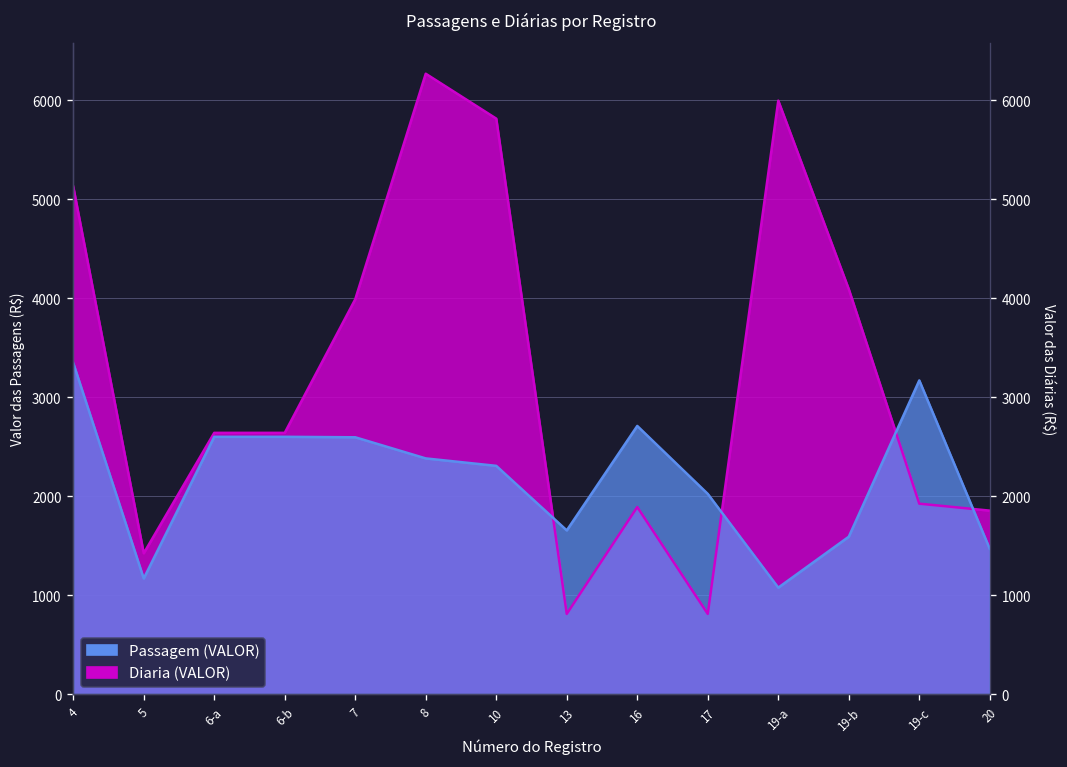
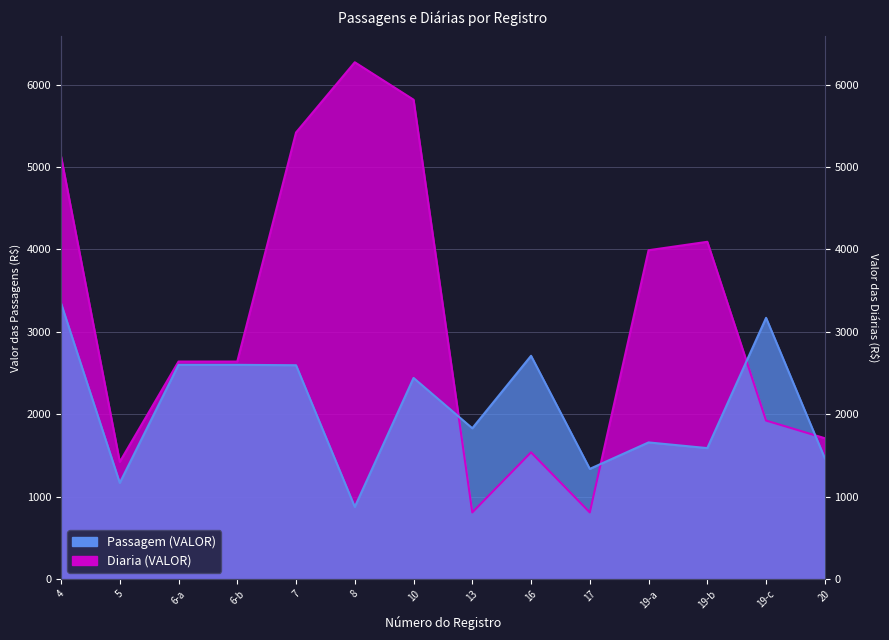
Diaria (VALOR), 7: 4000 -> 5400
Passagem (VALOR), 8: 2400 -> 900
Passagem (VALOR), 10: 2300 -> 2400
Passagem (VALOR), 13: 1700 -> 1800
Diaria (VALOR), 16: 1900 -> 1500
Passagem (VALOR), 17: 2000 -> 1300
Diaria (VALOR), 19-a: 6000 -> 4000
Passagem (VALOR), 19-a: 1100 -> 1700
Diaria (VALOR), 20: 1900 -> 1700
